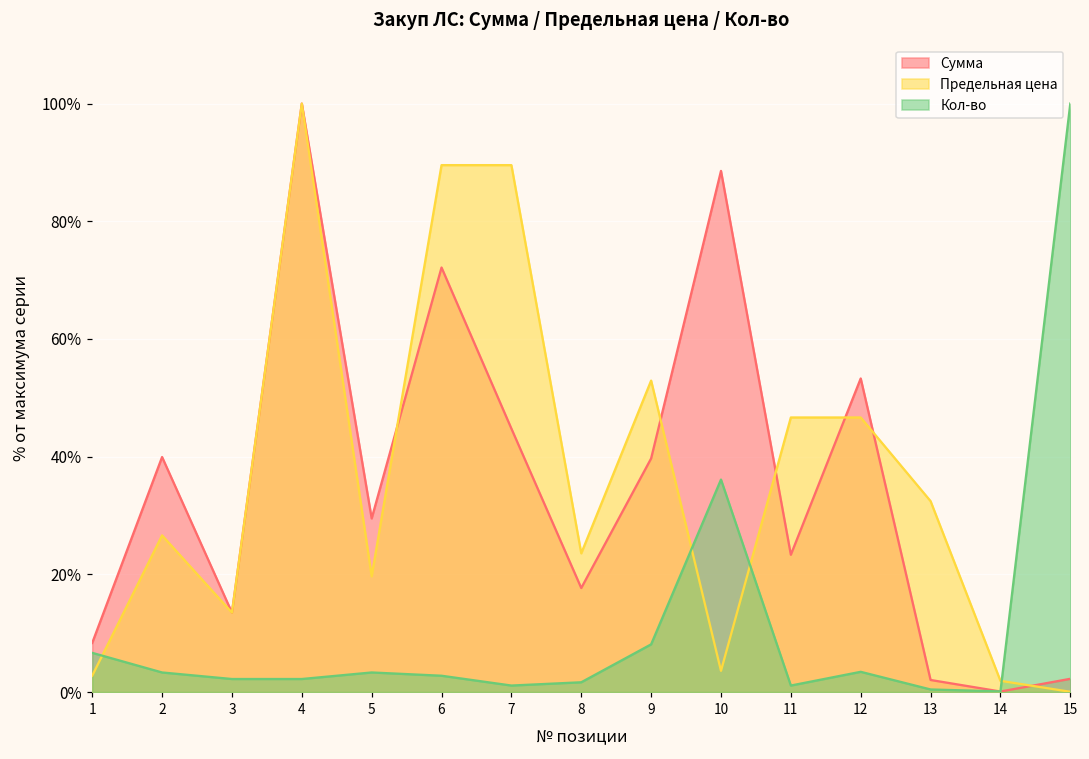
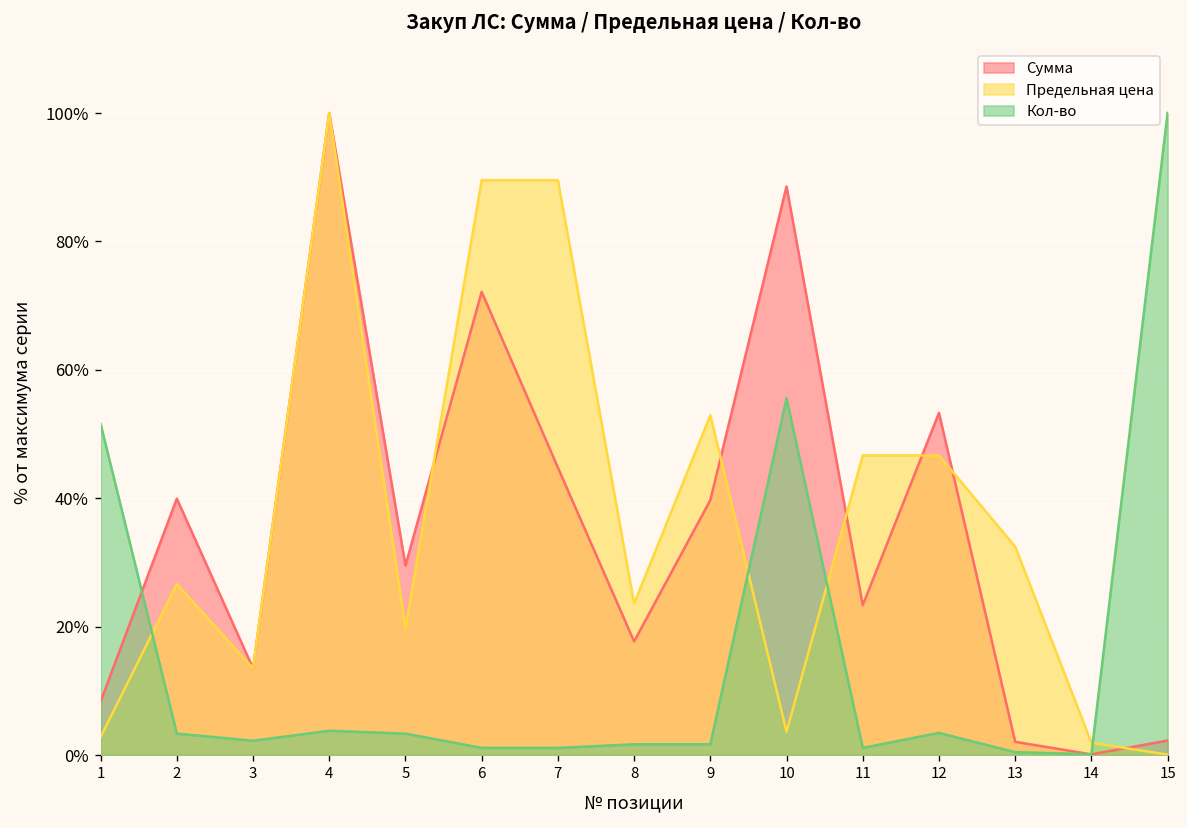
Кол-во, 1: 7% -> 52%
Кол-во, 4: 2% -> 4%
Кол-во, 6: 3% -> 1%
Кол-во, 9: 8% -> 2%
Кол-во, 10: 36% -> 56%
